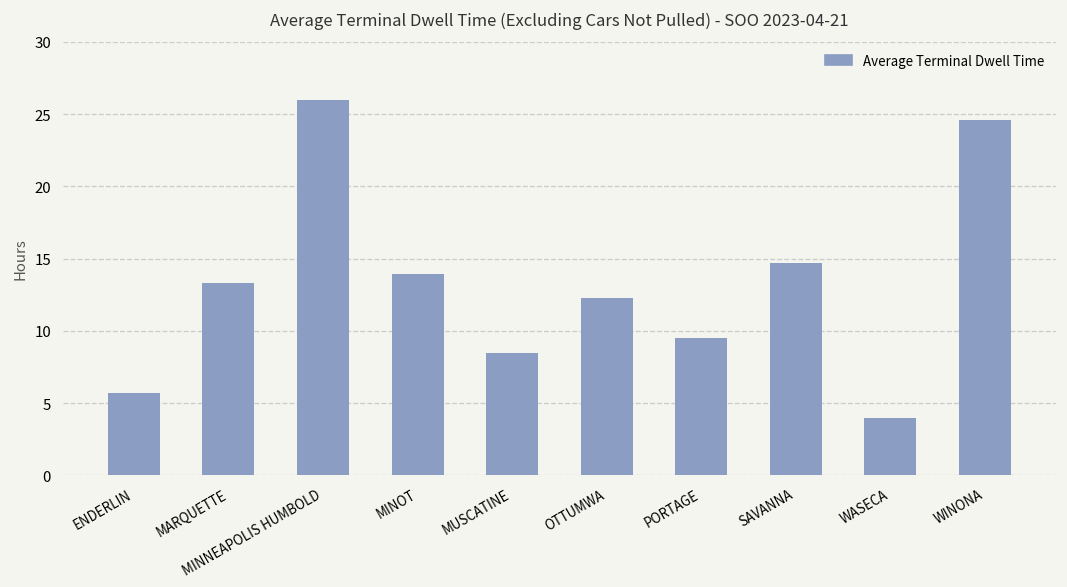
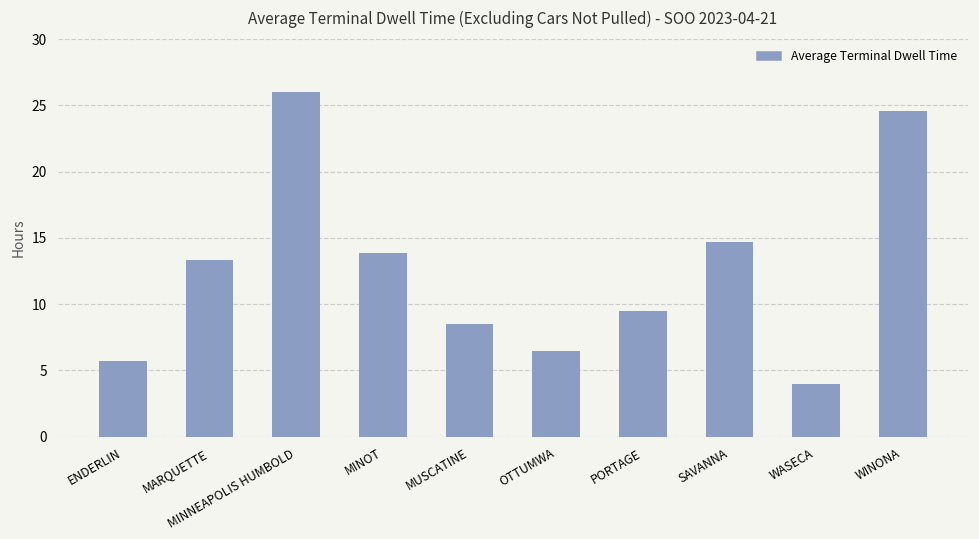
OTTUMWA: 12.3 -> 6.5
